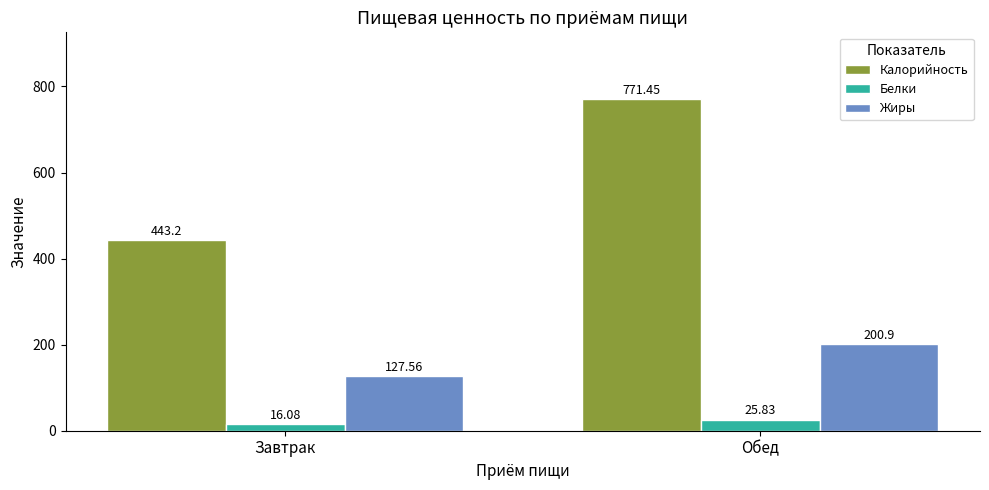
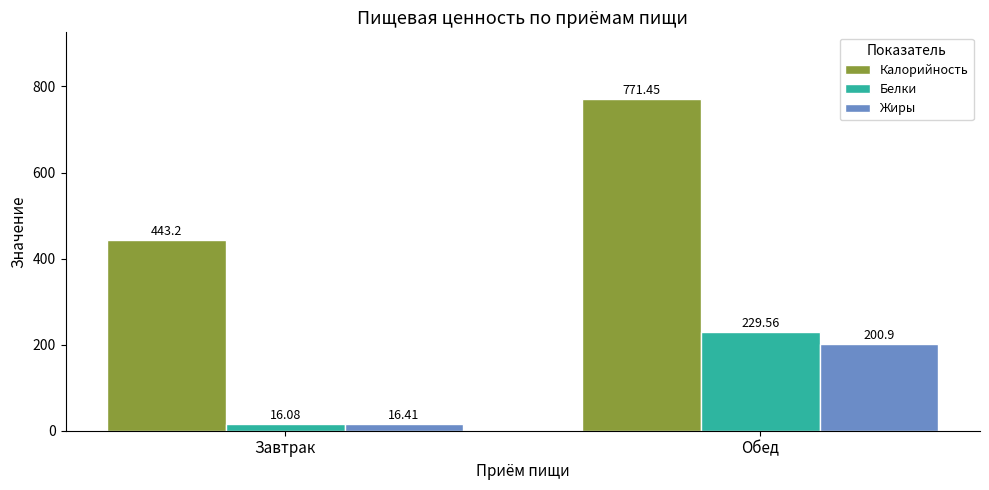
Жиры, Завтрак: 127.56 -> 16.41
Белки, Обед: 25.83 -> 229.56
